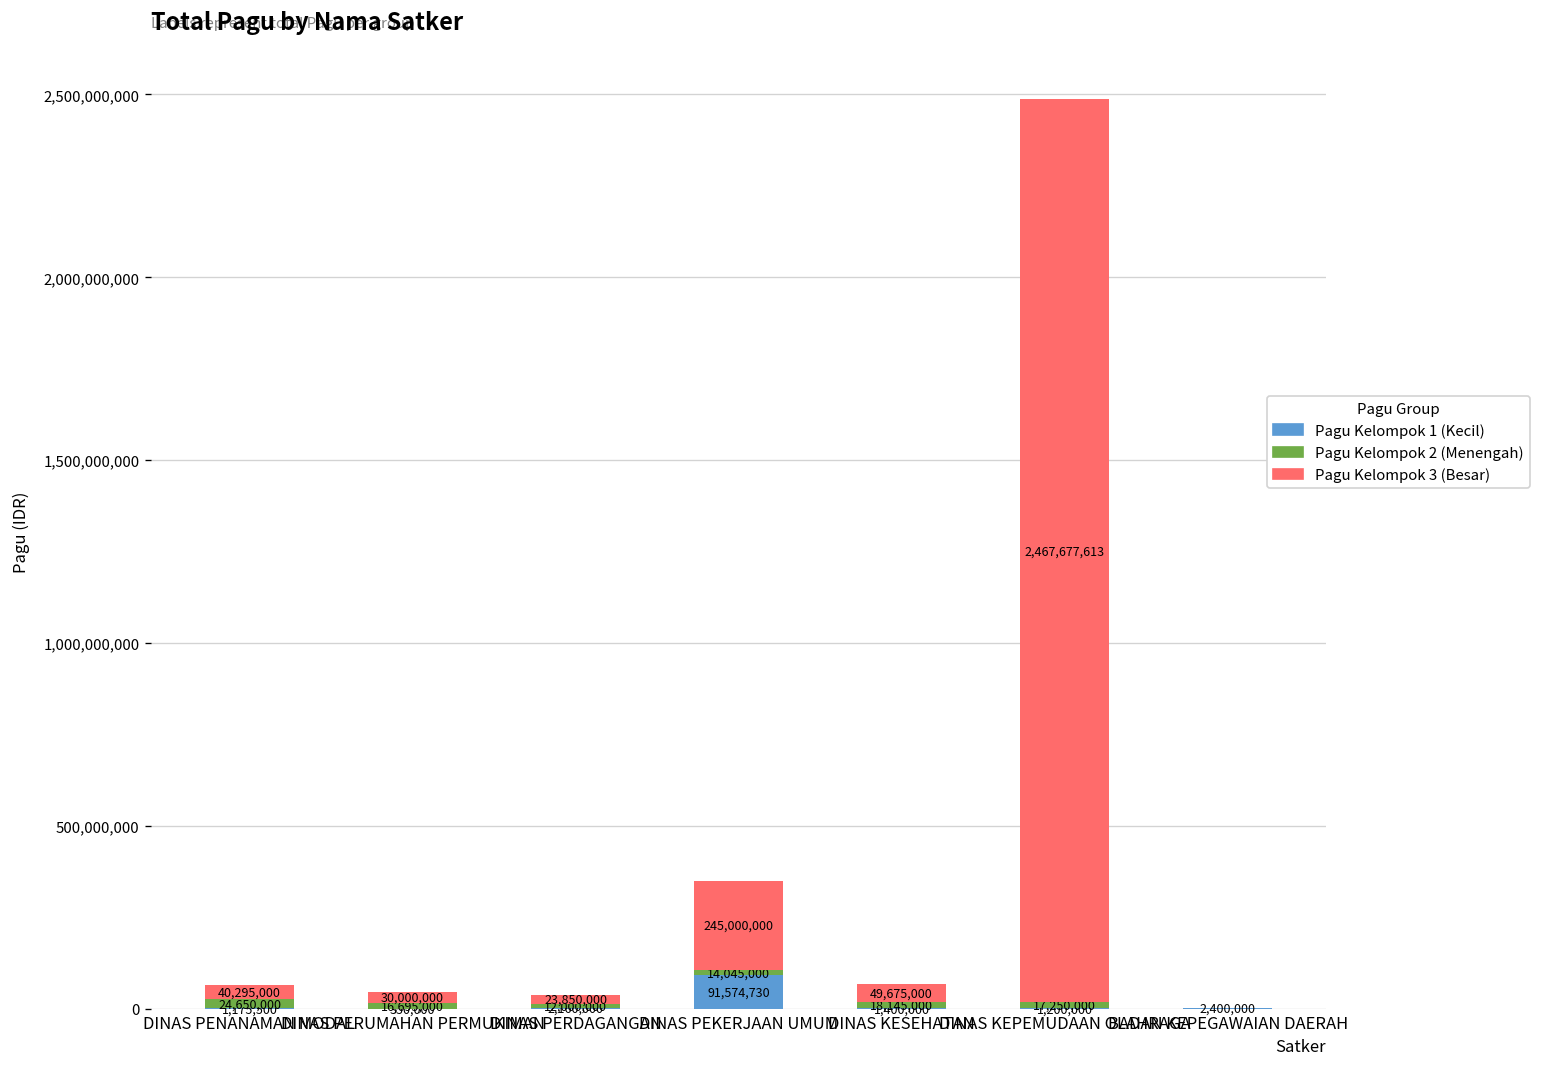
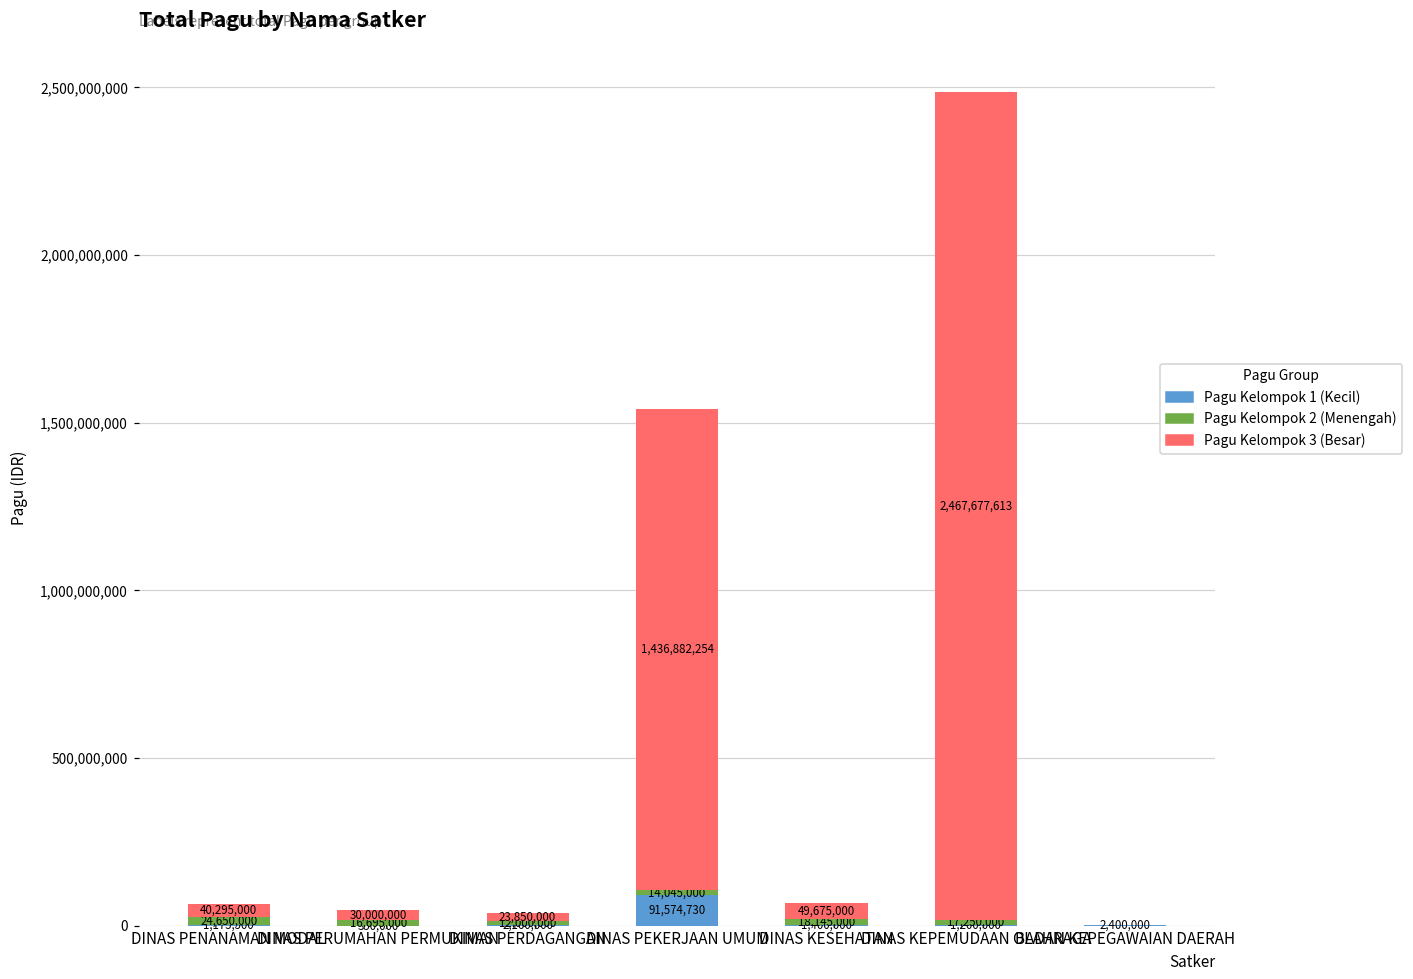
Pagu Kelompok 3 (Besar), DINAS PEKERJAAN UMUM: 245,000,000 -> 1,436,882,254
